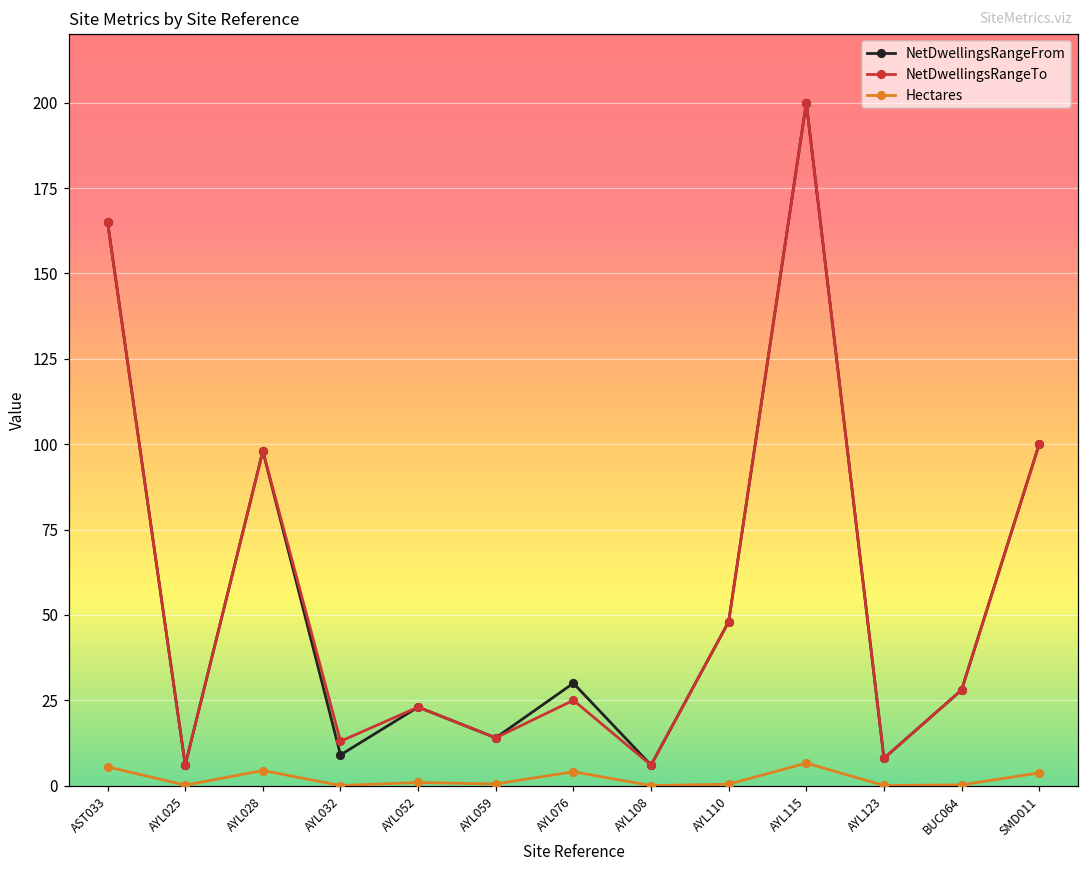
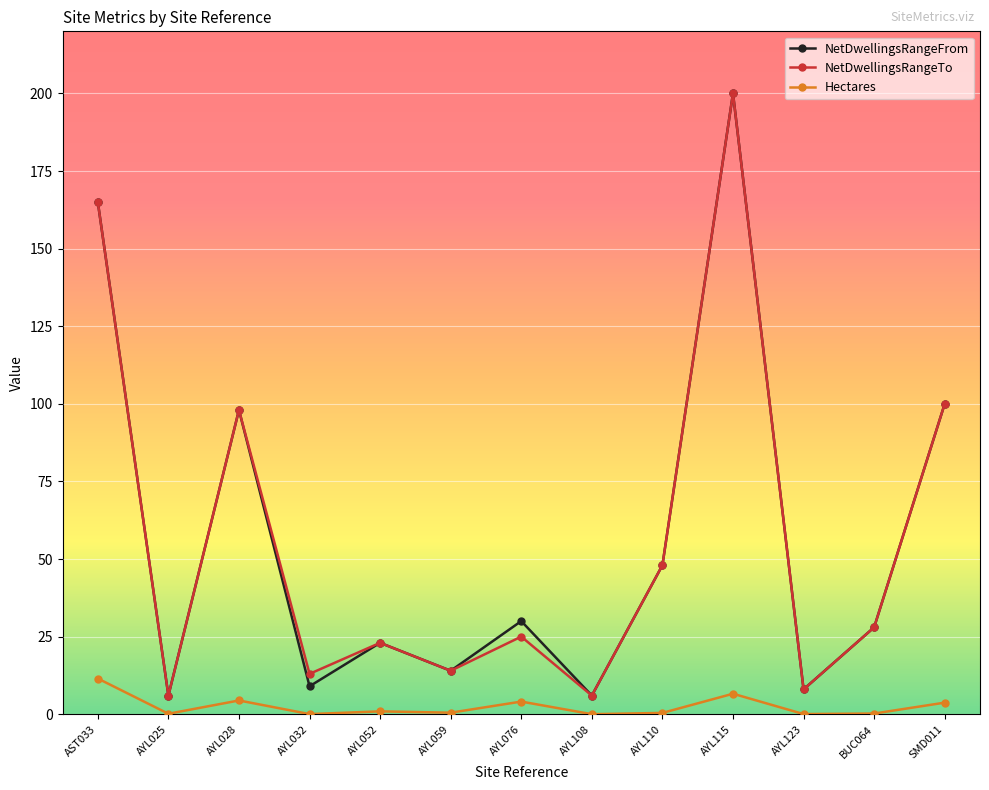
Hectares, AST033: 6 -> 12
